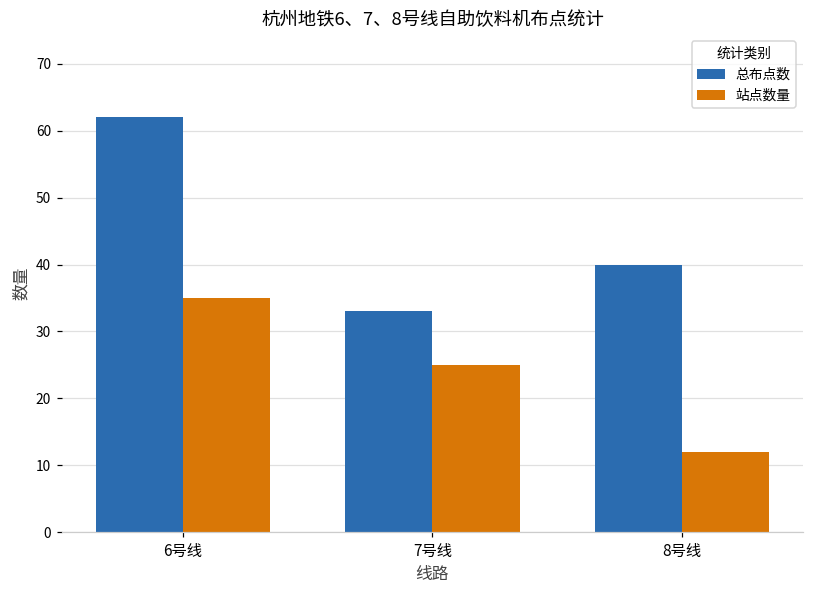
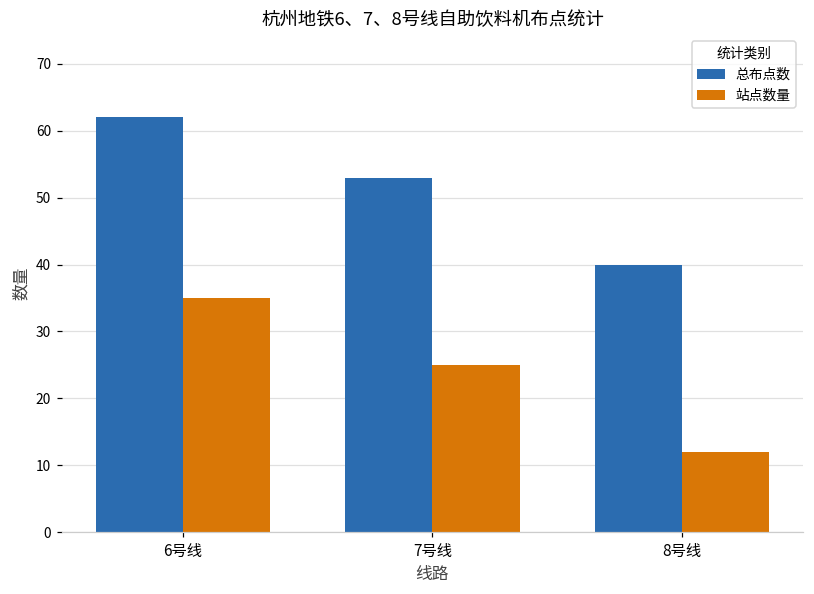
总布点数, 7号线: 33 -> 53
